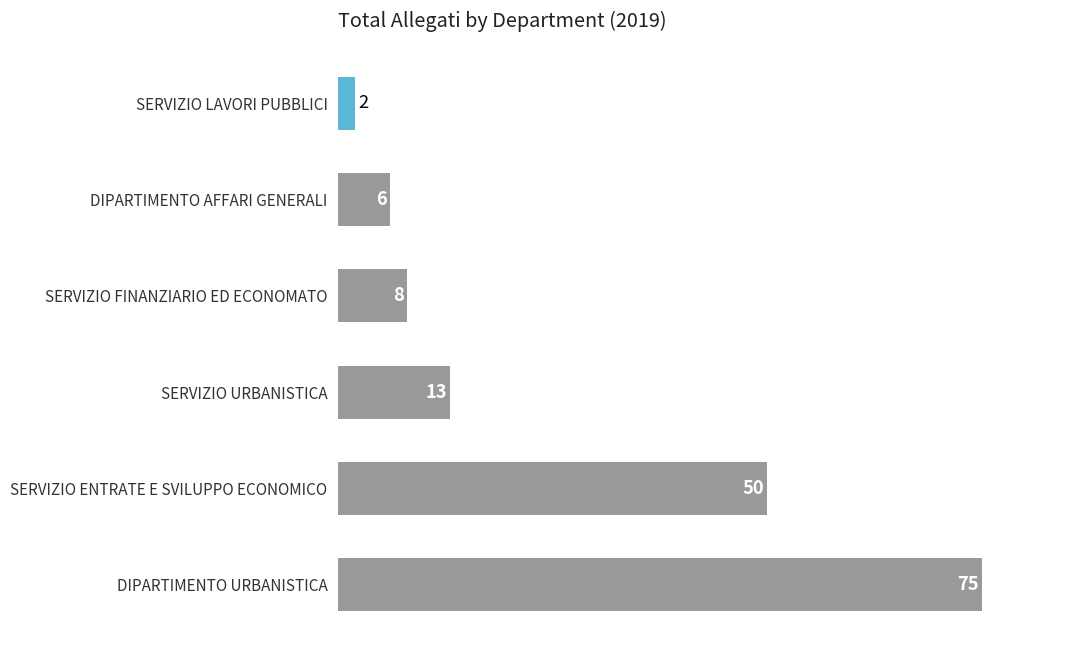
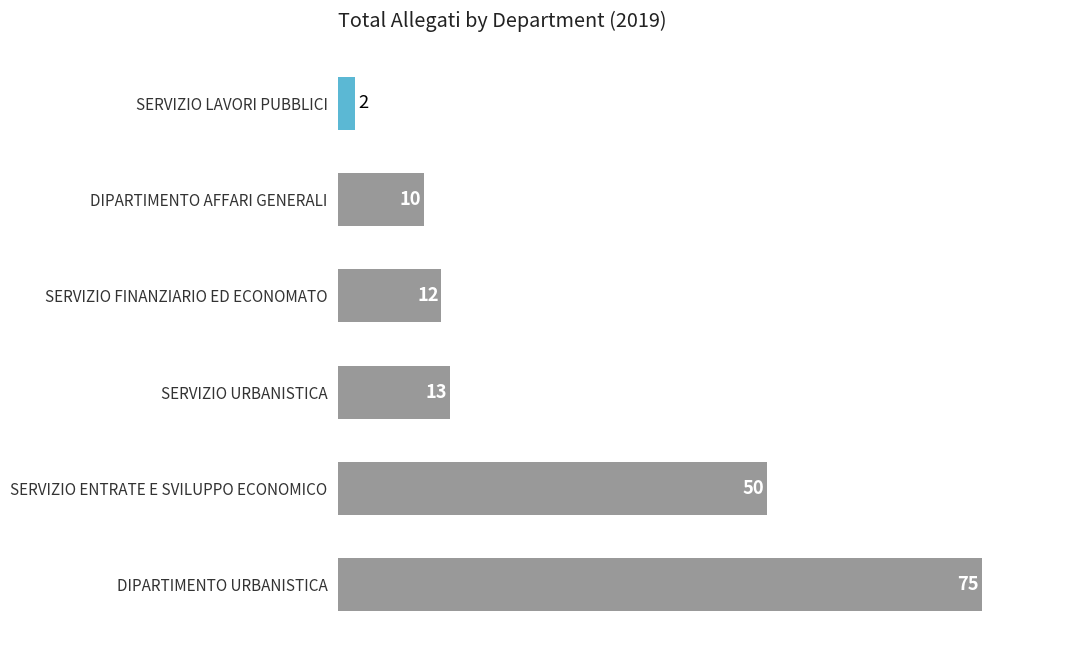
DIPARTIMENTO AFFARI GENERALI: 6 -> 10
SERVIZIO FINANZIARIO ED ECONOMATO: 8 -> 12
